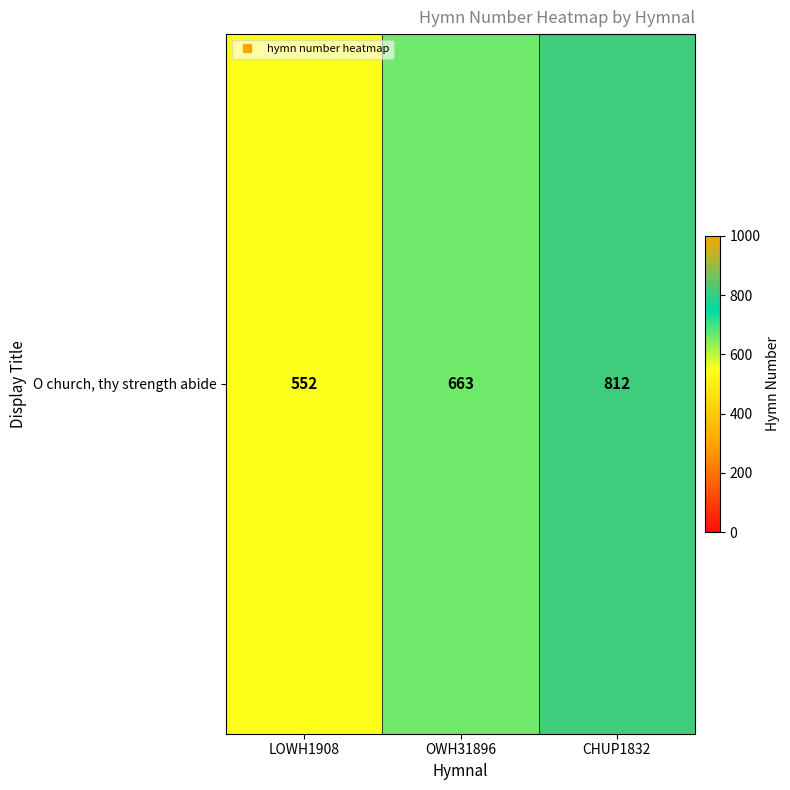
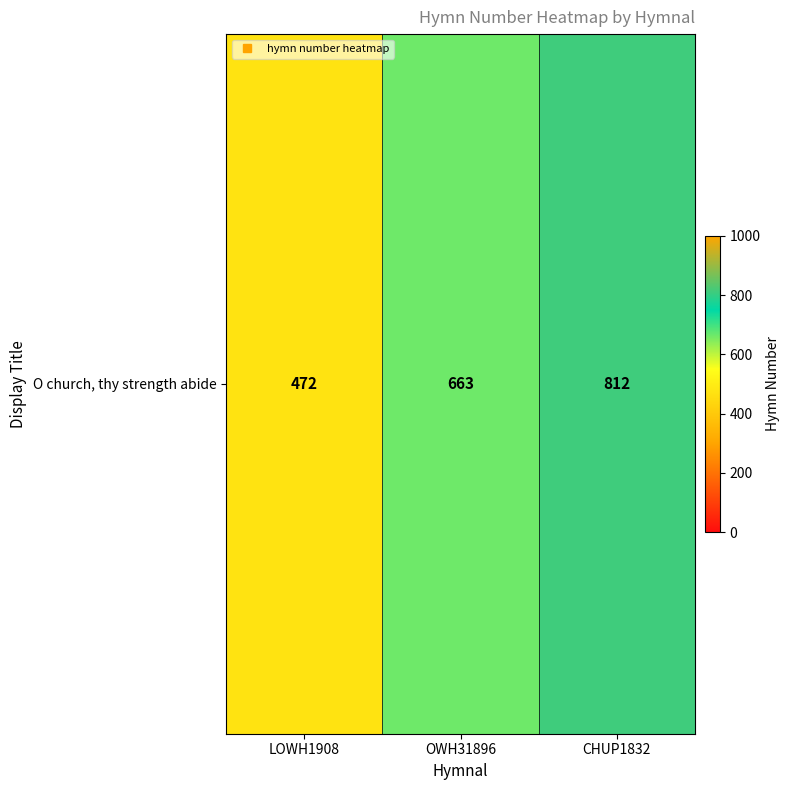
O church, thy strength abide, LOWH1908: 552 -> 472
